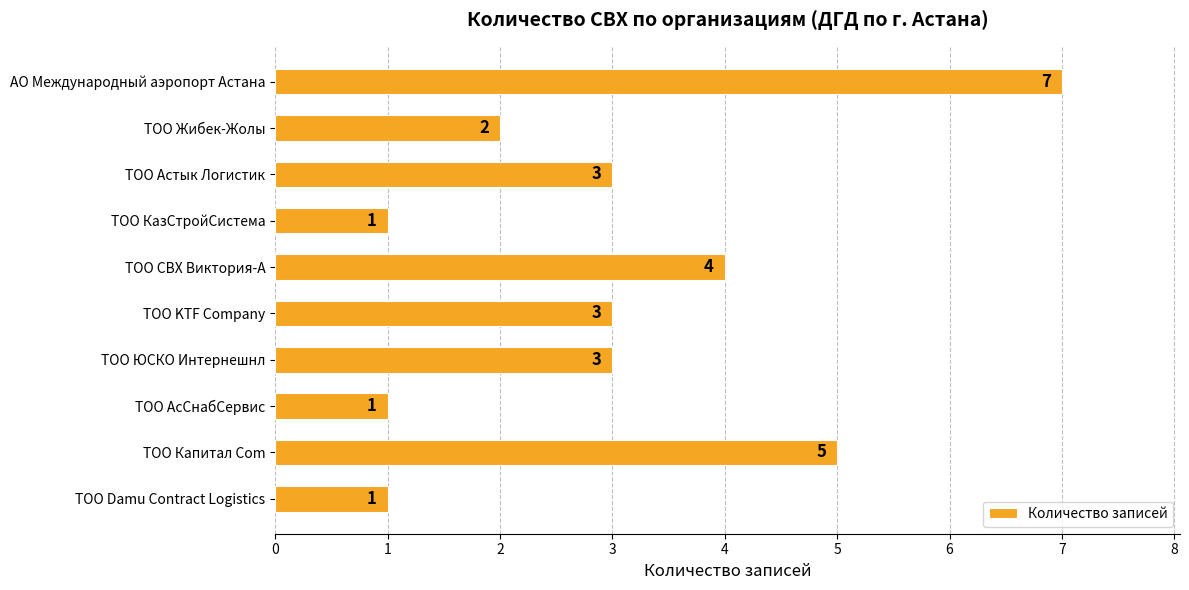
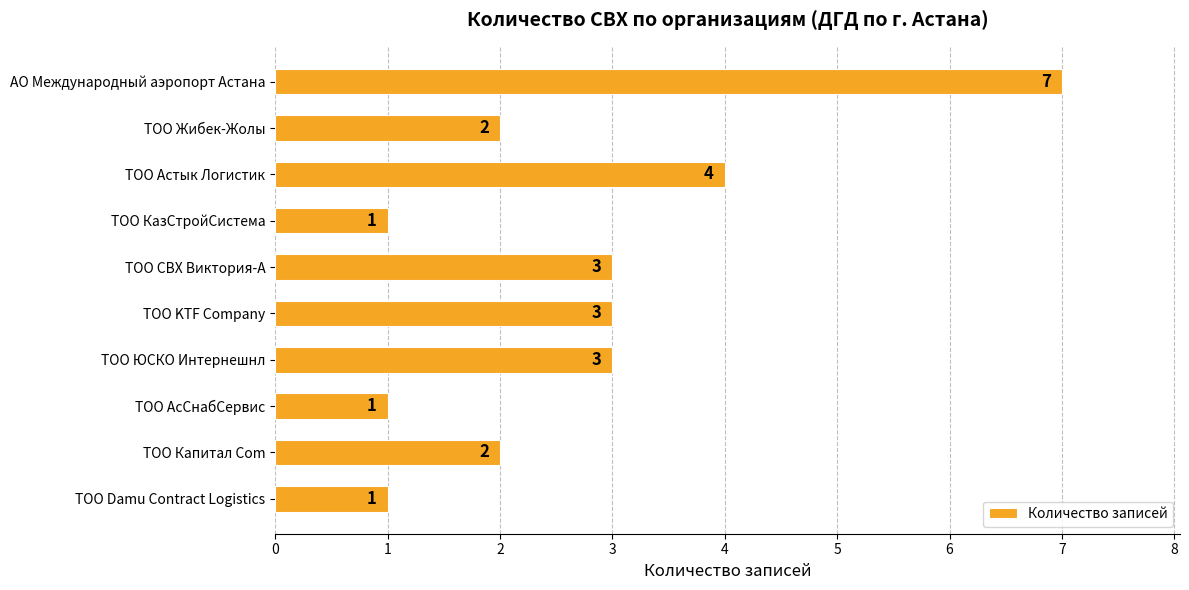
ТОО Астык Логистик: 3 -> 4
ТОО СВХ Виктория-А: 4 -> 3
ТОО Капитал Com: 5 -> 2
